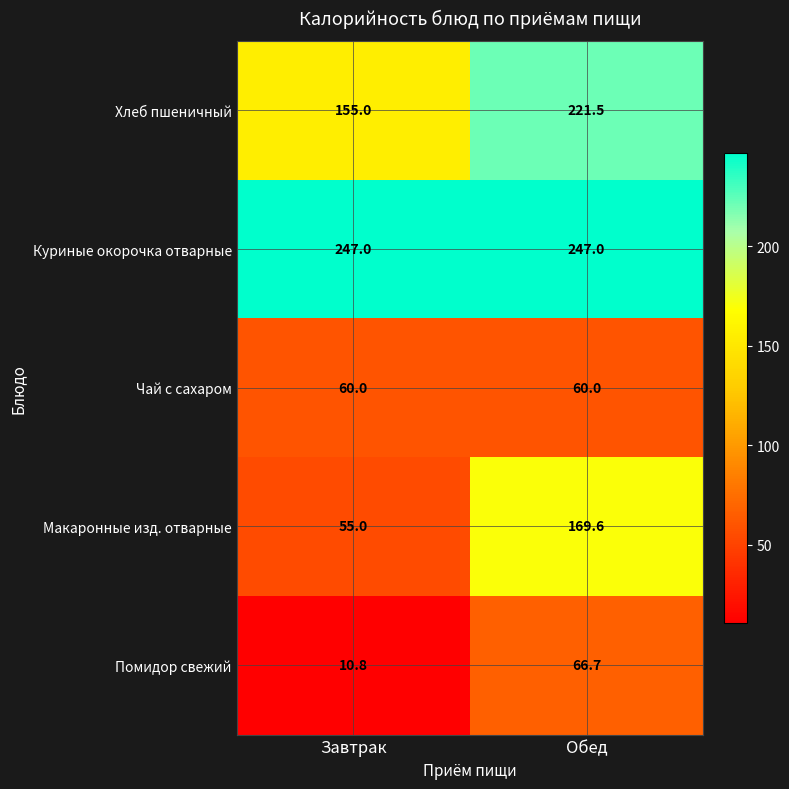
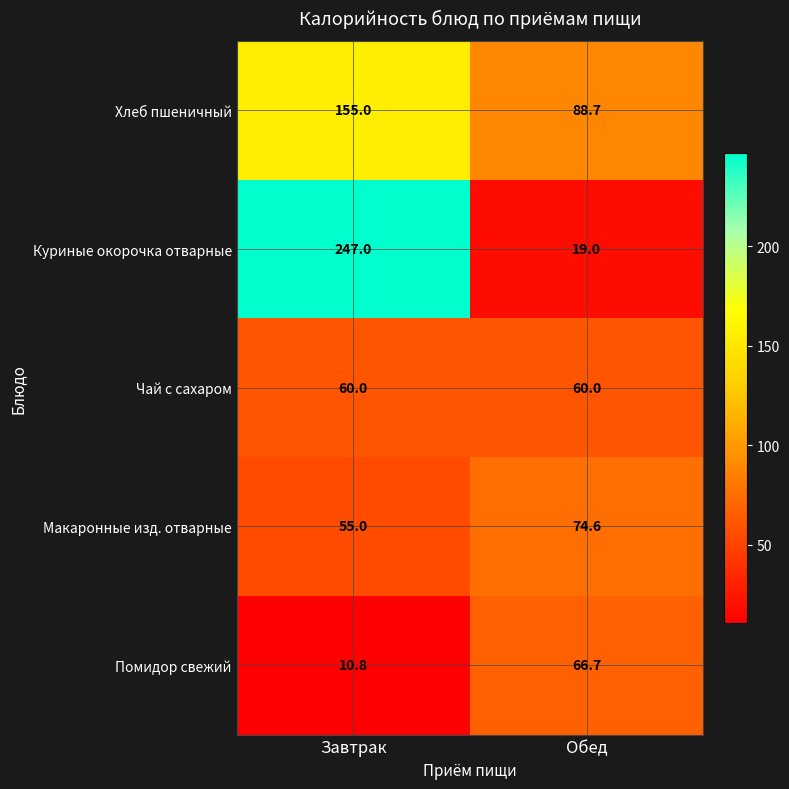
Хлеб пшеничный, Обед: 221.5 -> 88.7
Куриные окорочка отварные, Обед: 247.0 -> 19.0
Макаронные изд. отварные, Обед: 169.6 -> 74.6
